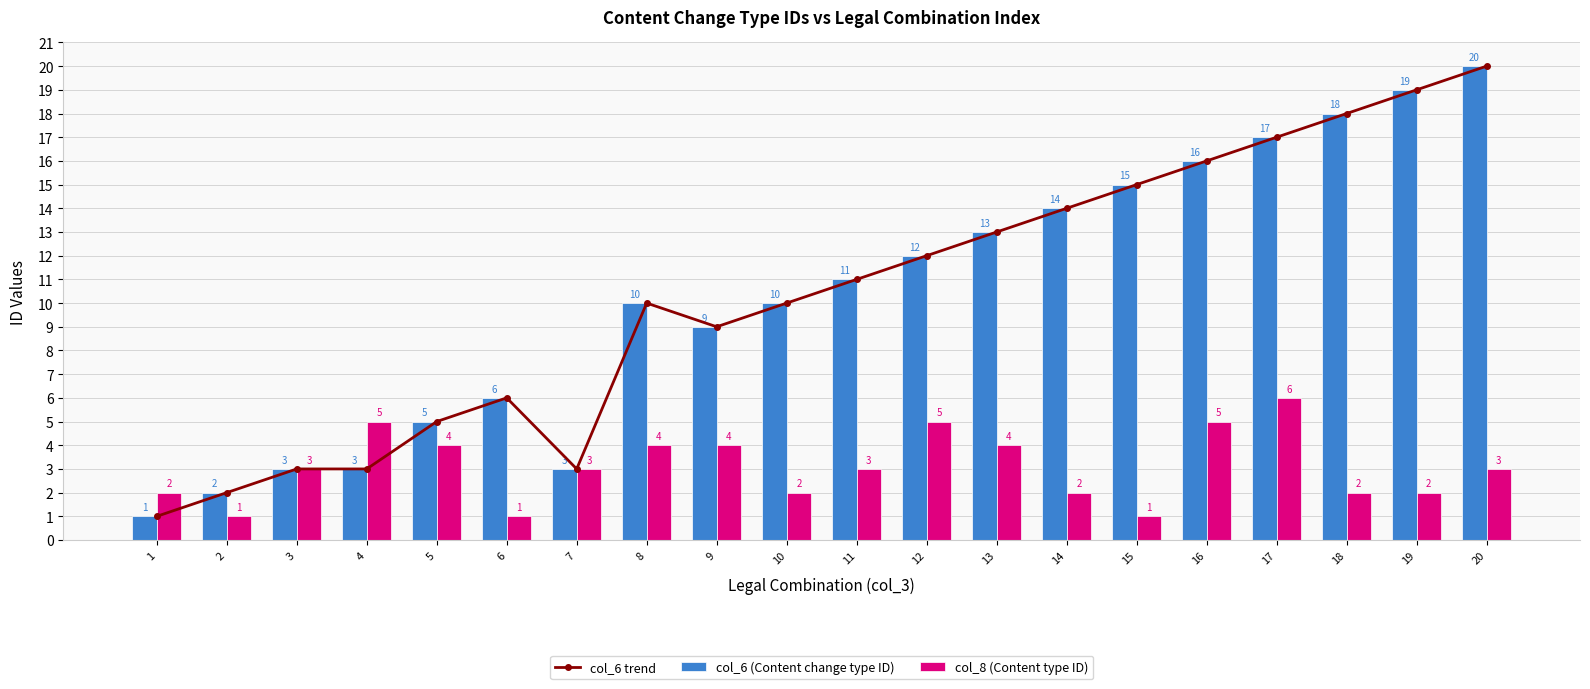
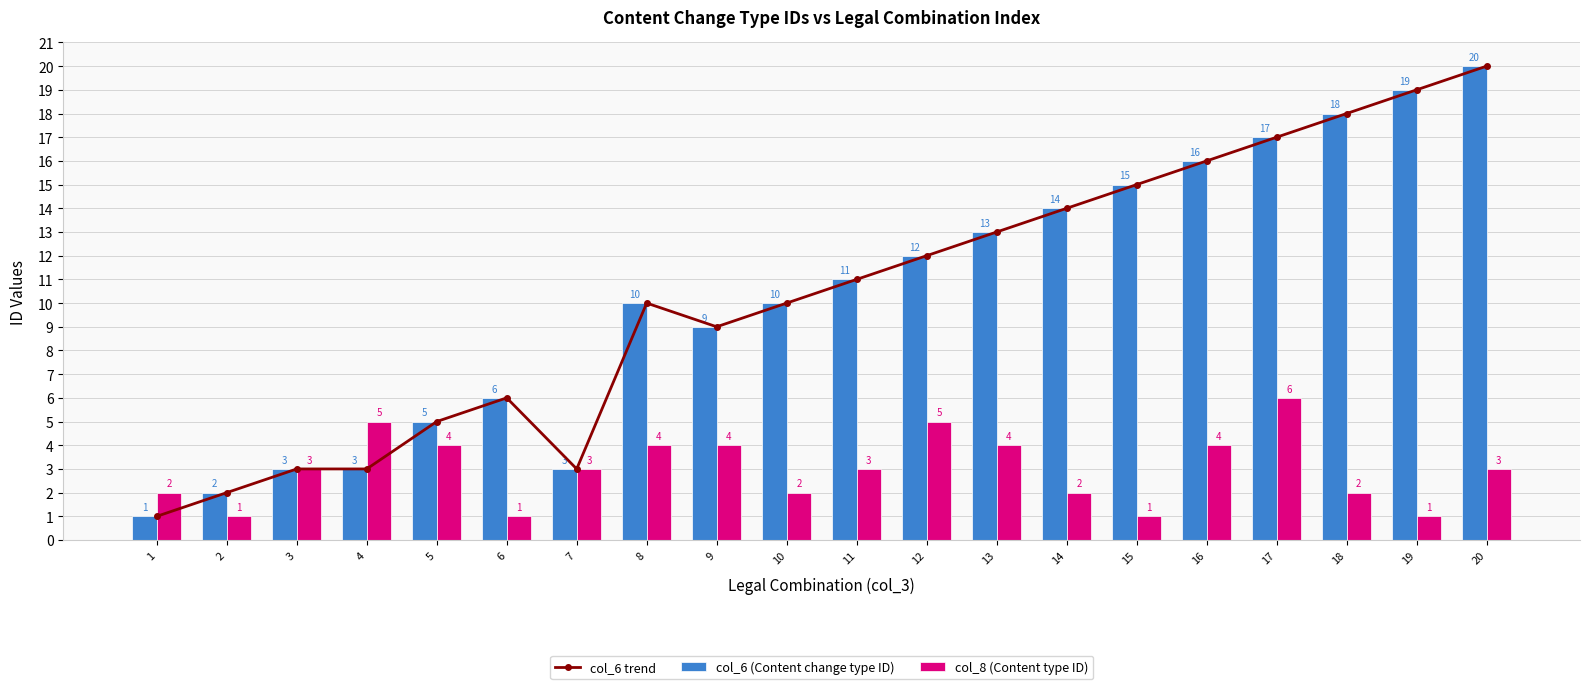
col_8 (Content type ID), 16: 5 -> 4
col_8 (Content type ID), 19: 2 -> 1
